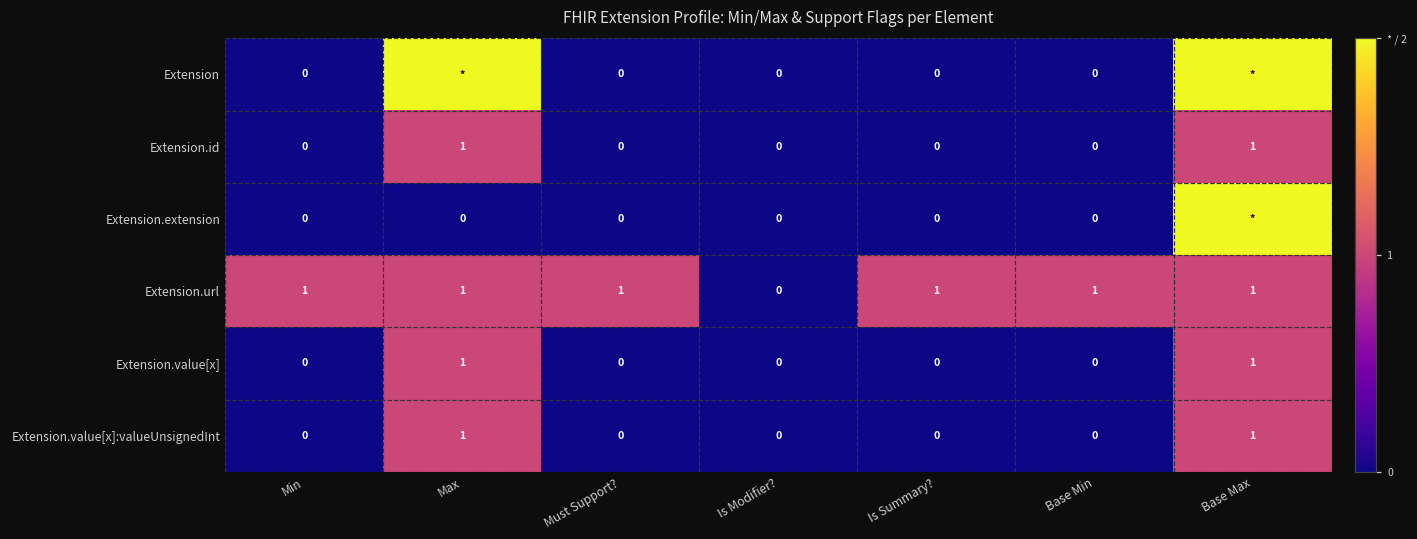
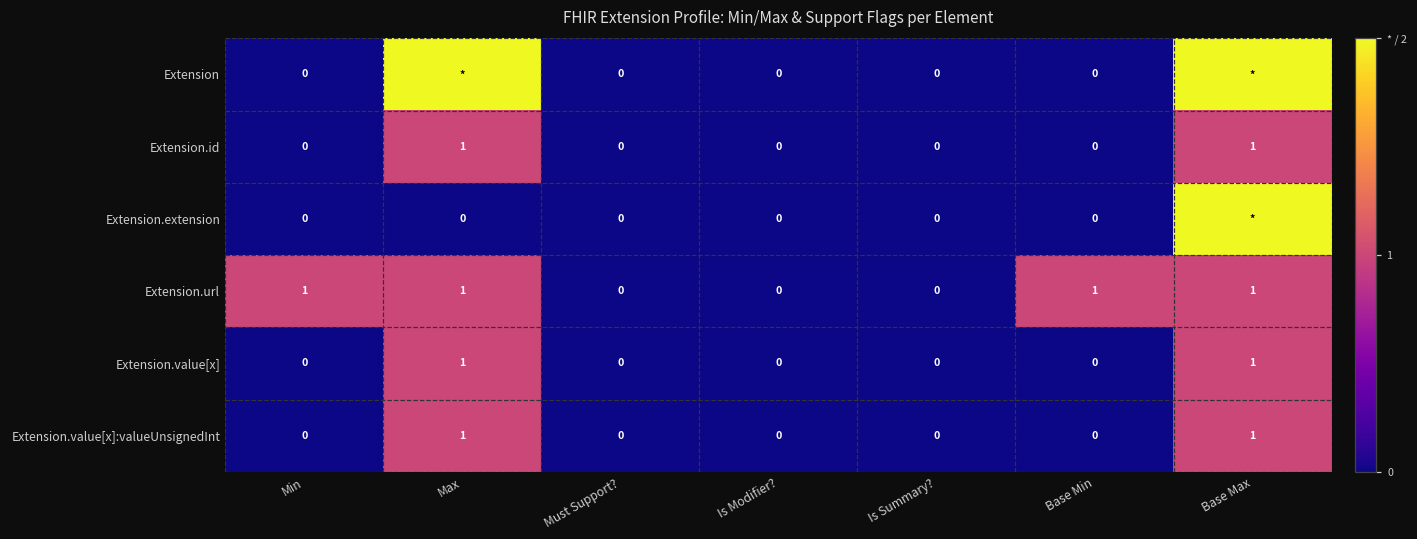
Extension.url, Must Support?: 1 -> 0
Extension.url, Is Summary?: 1 -> 0
